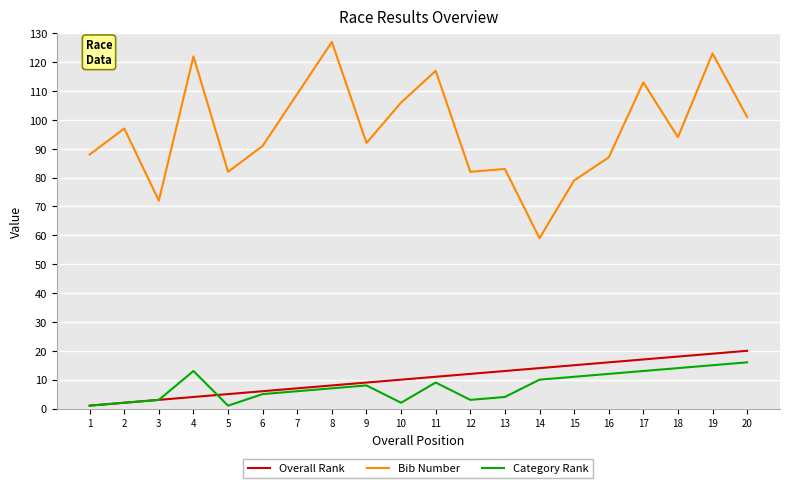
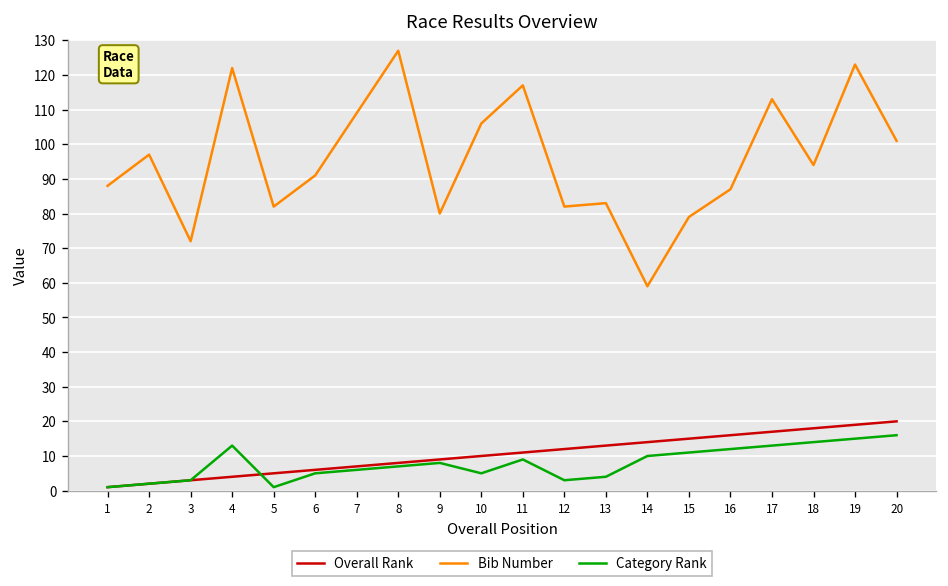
Bib Number, 9: 92 -> 80
Category Rank, 10: 2 -> 5
